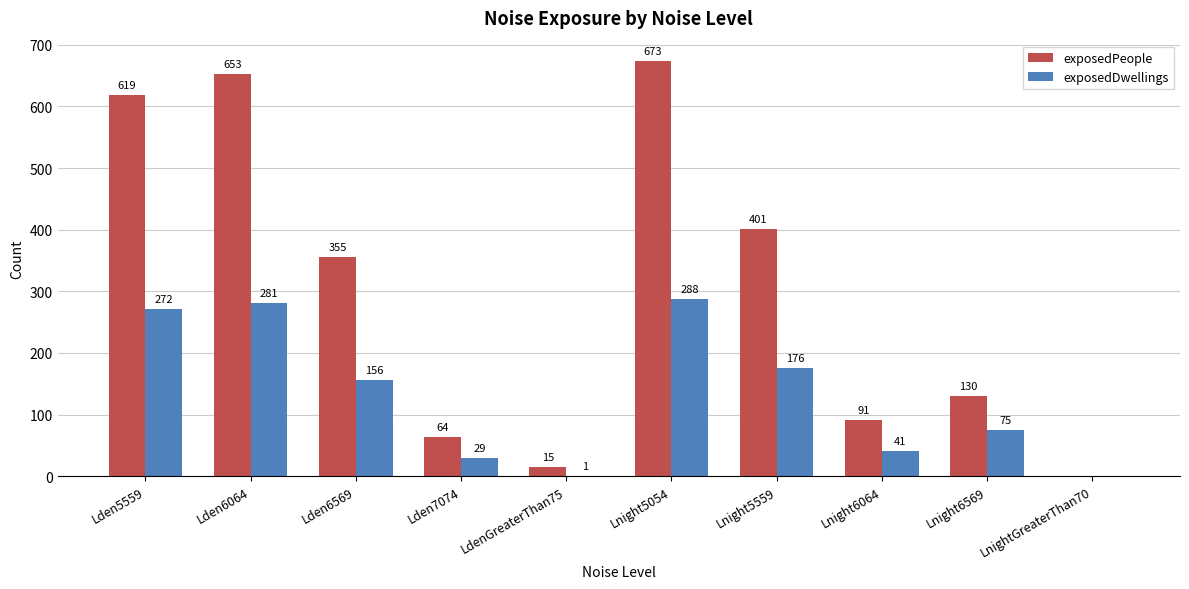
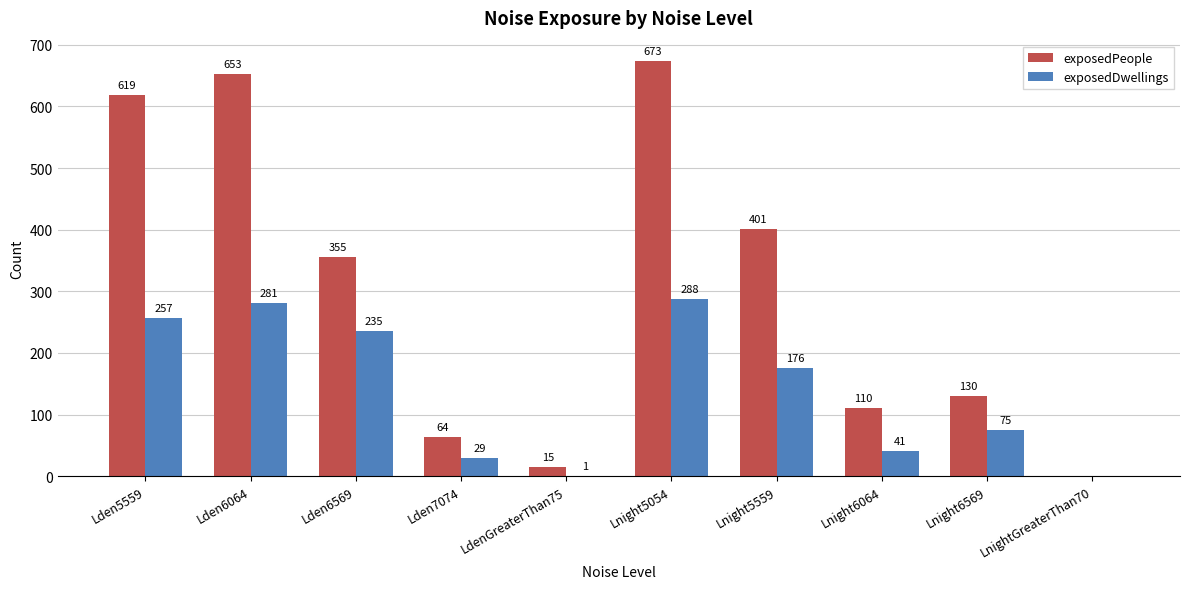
exposedDwellings, Lden5559: 272 -> 257
exposedDwellings, Lden6569: 156 -> 235
exposedPeople, Lnight6064: 91 -> 110
